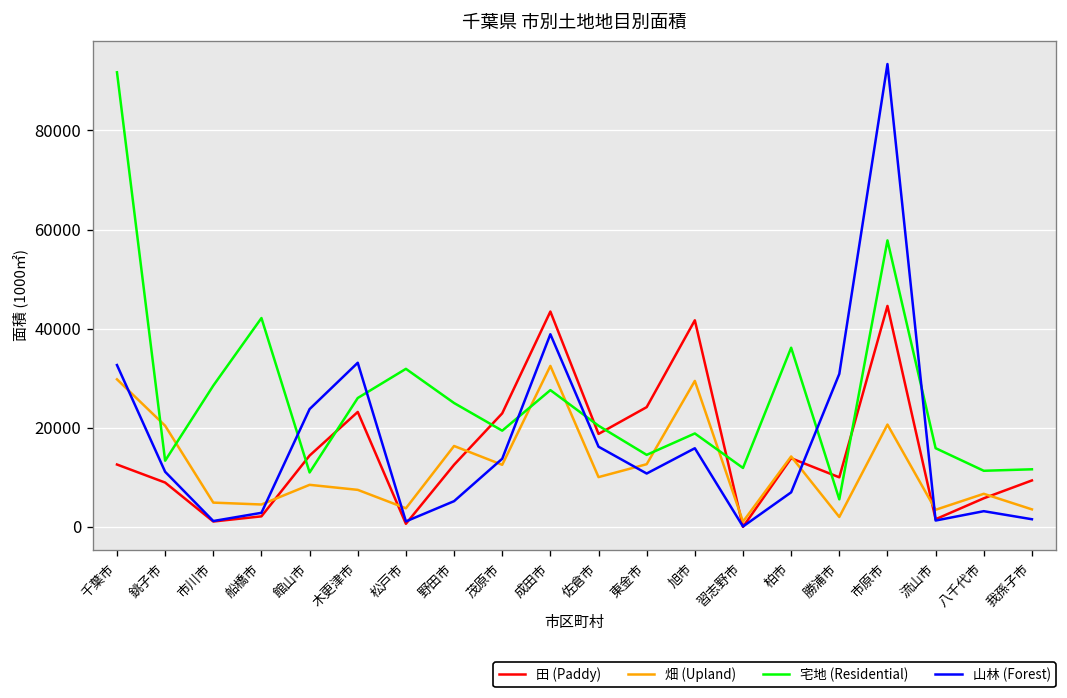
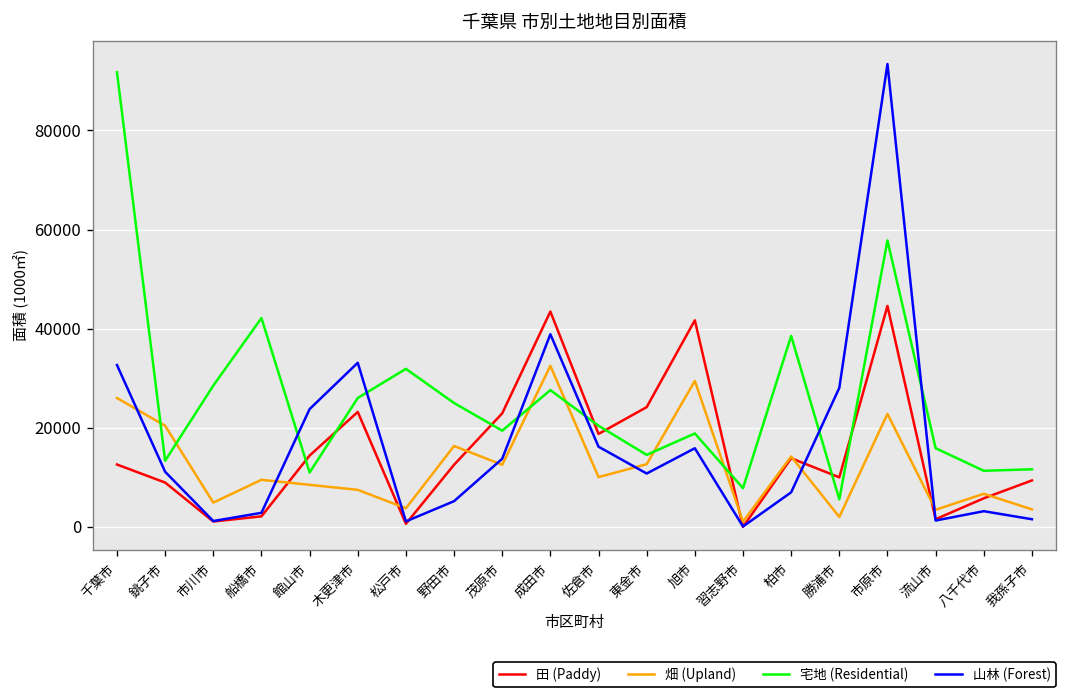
畑 (Upland), 千葉市: 30000 -> 26000
畑 (Upland), 船橋市: 5000 -> 10000
宅地 (Residential), 習志野市: 12000 -> 8000
宅地 (Residential), 柏市: 36000 -> 39000
山林 (Forest), 勝浦市: 31000 -> 28000
畑 (Upland), 市原市: 21000 -> 23000
